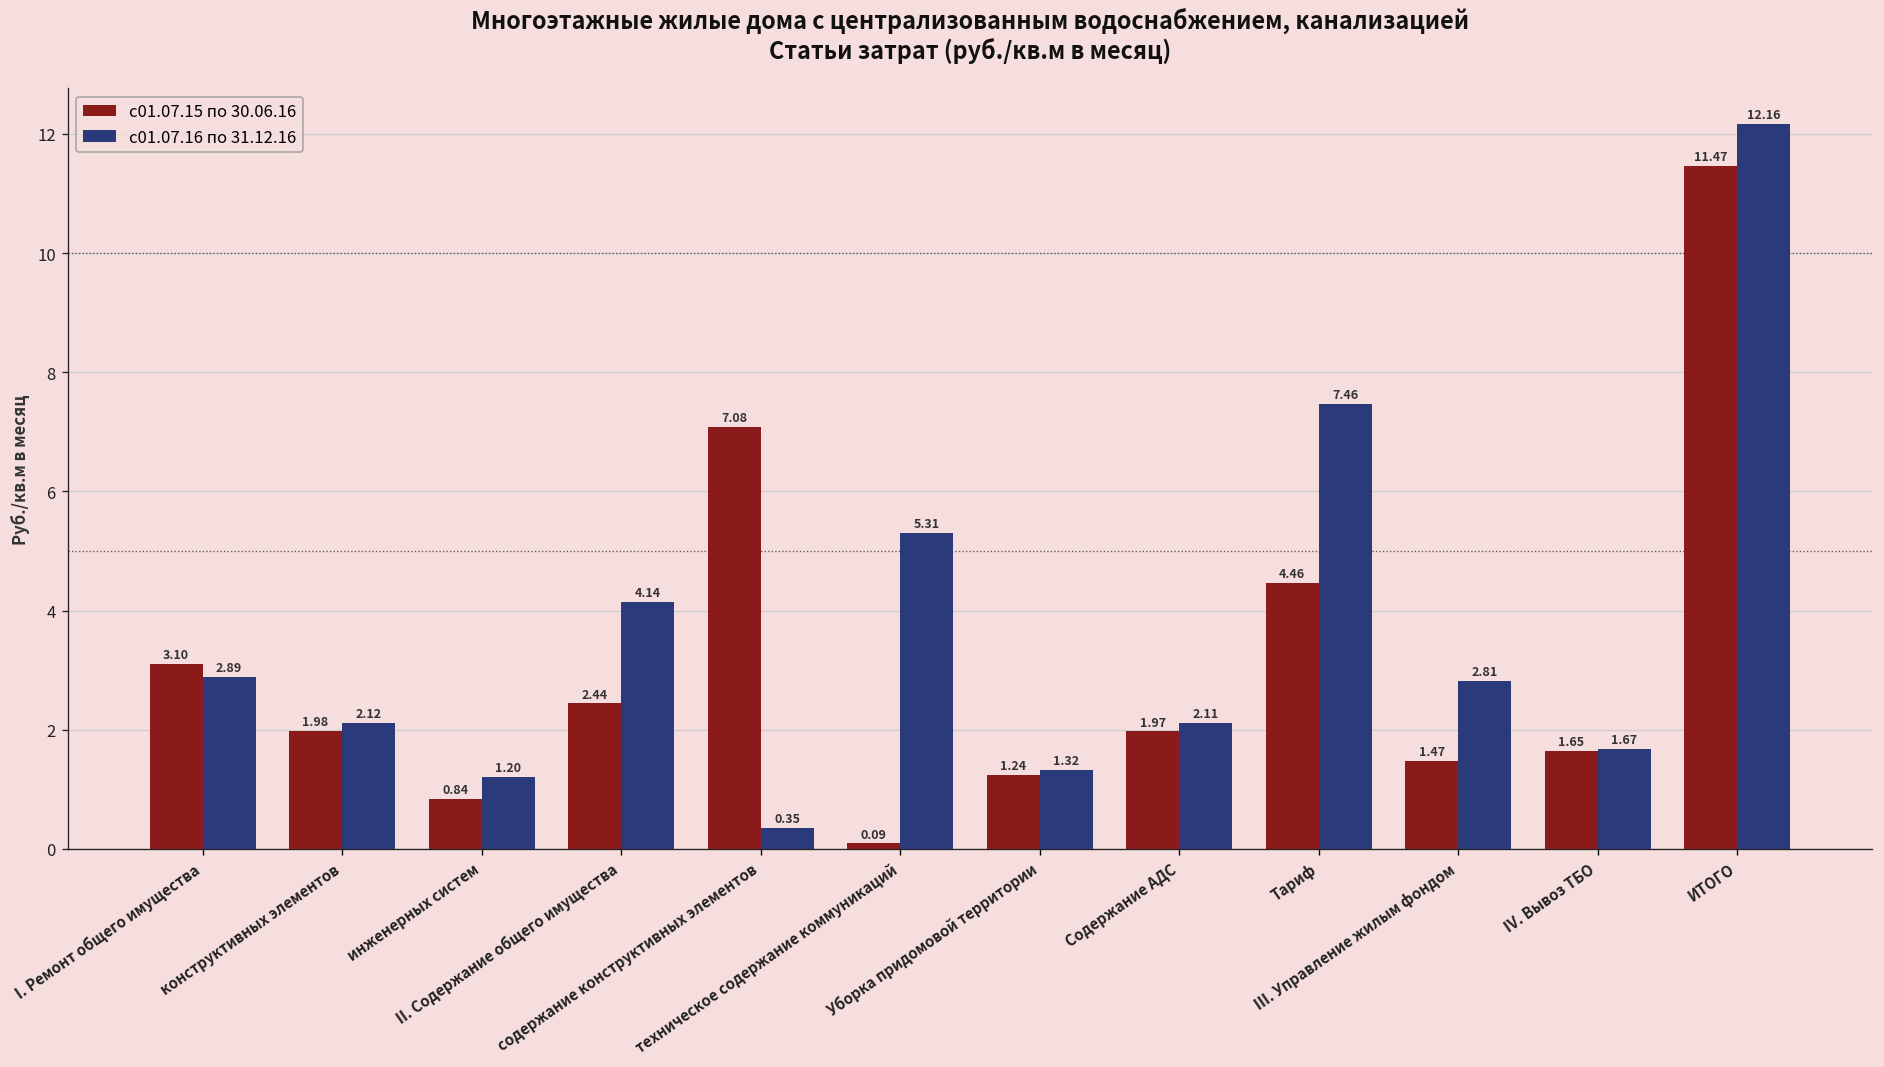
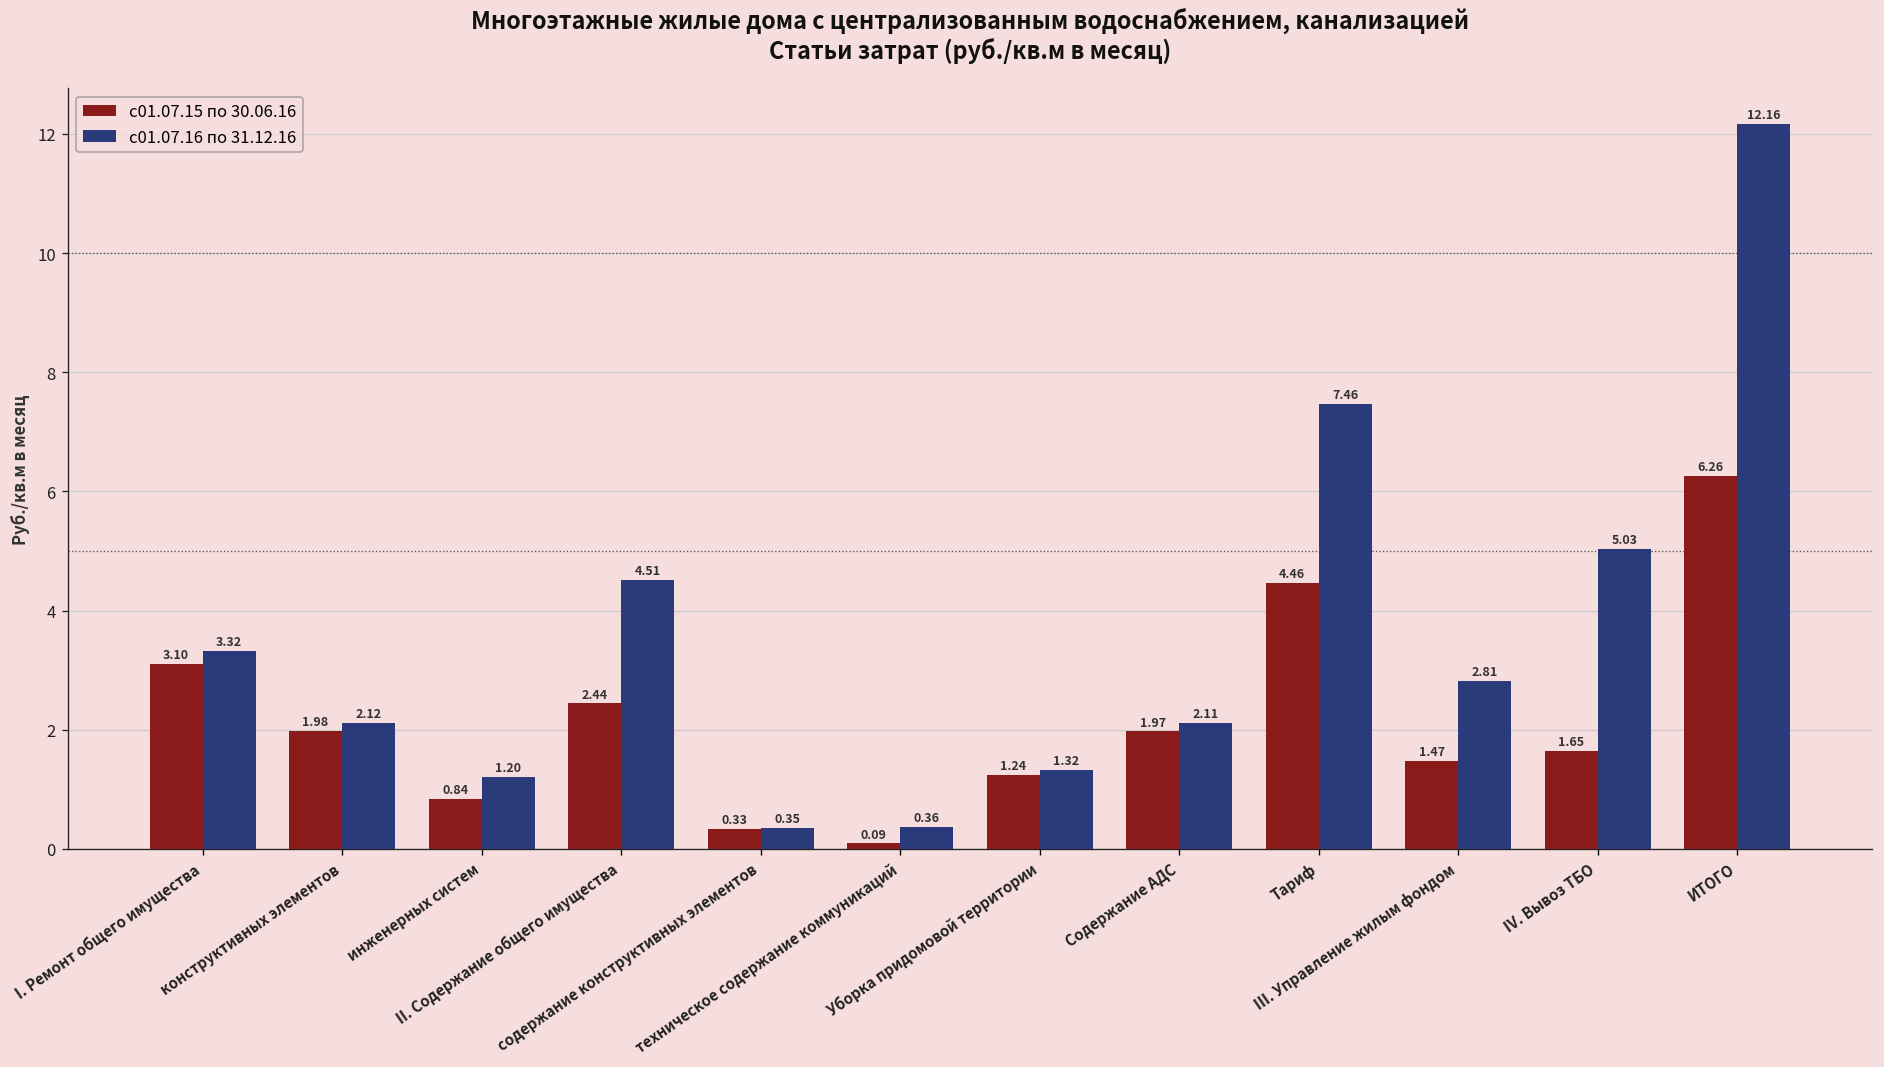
с01.07.16 по 31.12.16, I. Ремонт общего имущества: 2.89 -> 3.32
с01.07.16 по 31.12.16, II. Содержание общего имущества: 4.14 -> 4.51
с01.07.15 по 30.06.16, содержание конструктивных элементов: 7.08 -> 0.33
с01.07.16 по 31.12.16, техническое содержание коммуникаций: 5.31 -> 0.36
с01.07.16 по 31.12.16, IV. Вывоз ТБО: 1.67 -> 5.03
с01.07.15 по 30.06.16, ИТОГО: 11.47 -> 6.26
